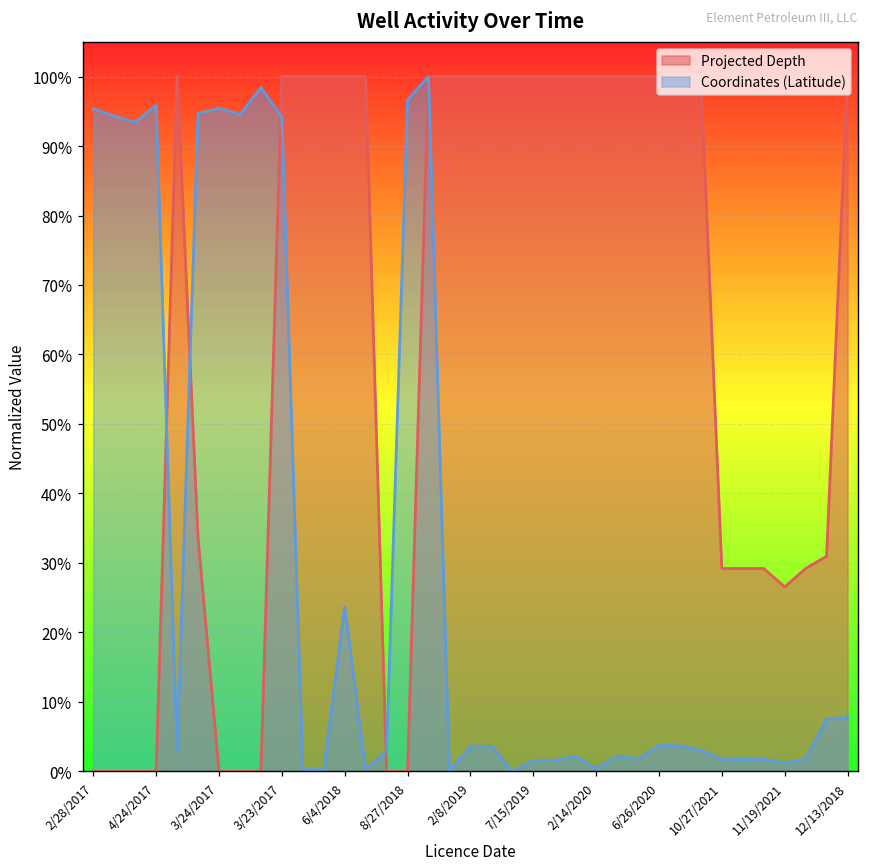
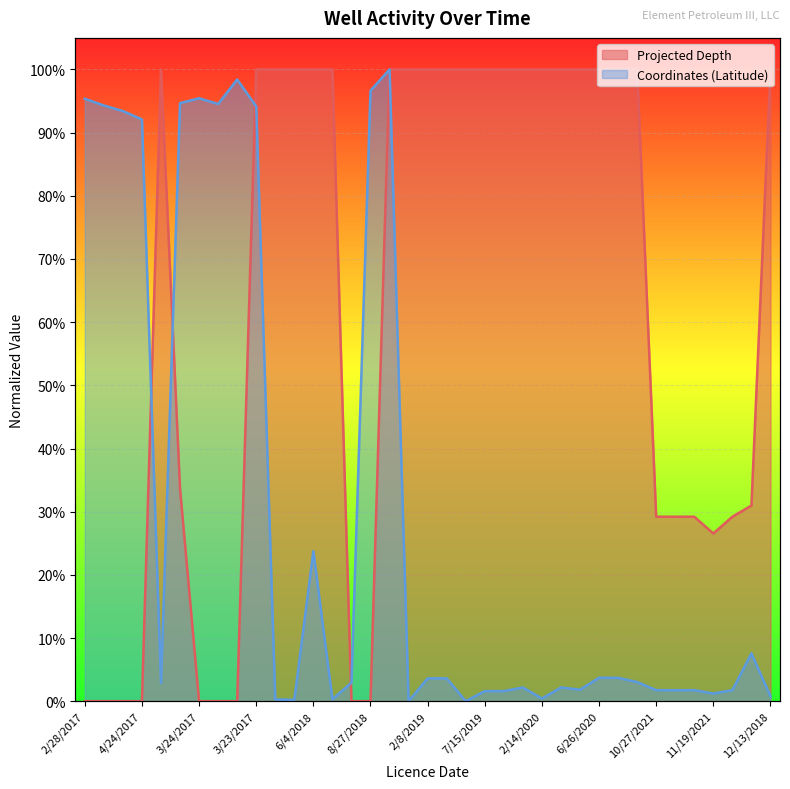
Coordinates (Latitude), 4/24/2017: 96% -> 92%
Coordinates (Latitude), 12/13/2018: 8% -> 1%
